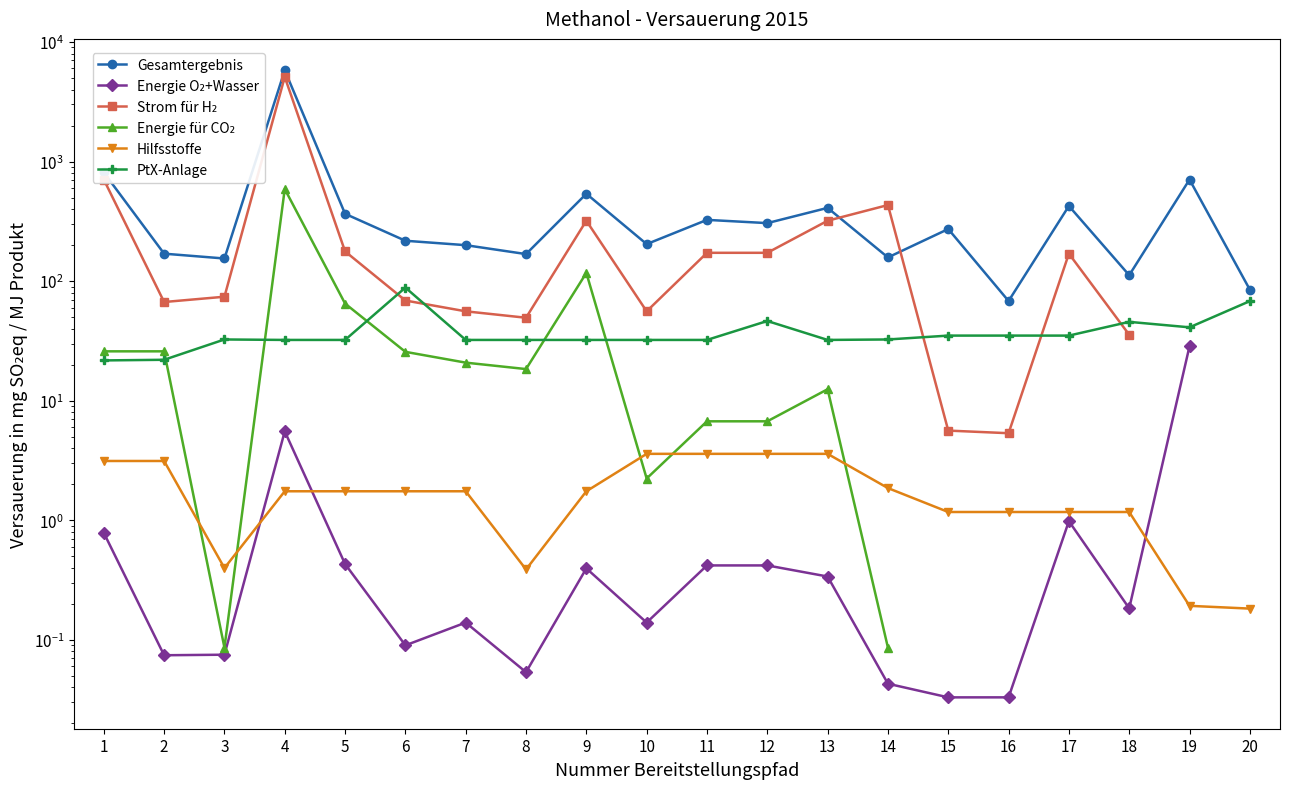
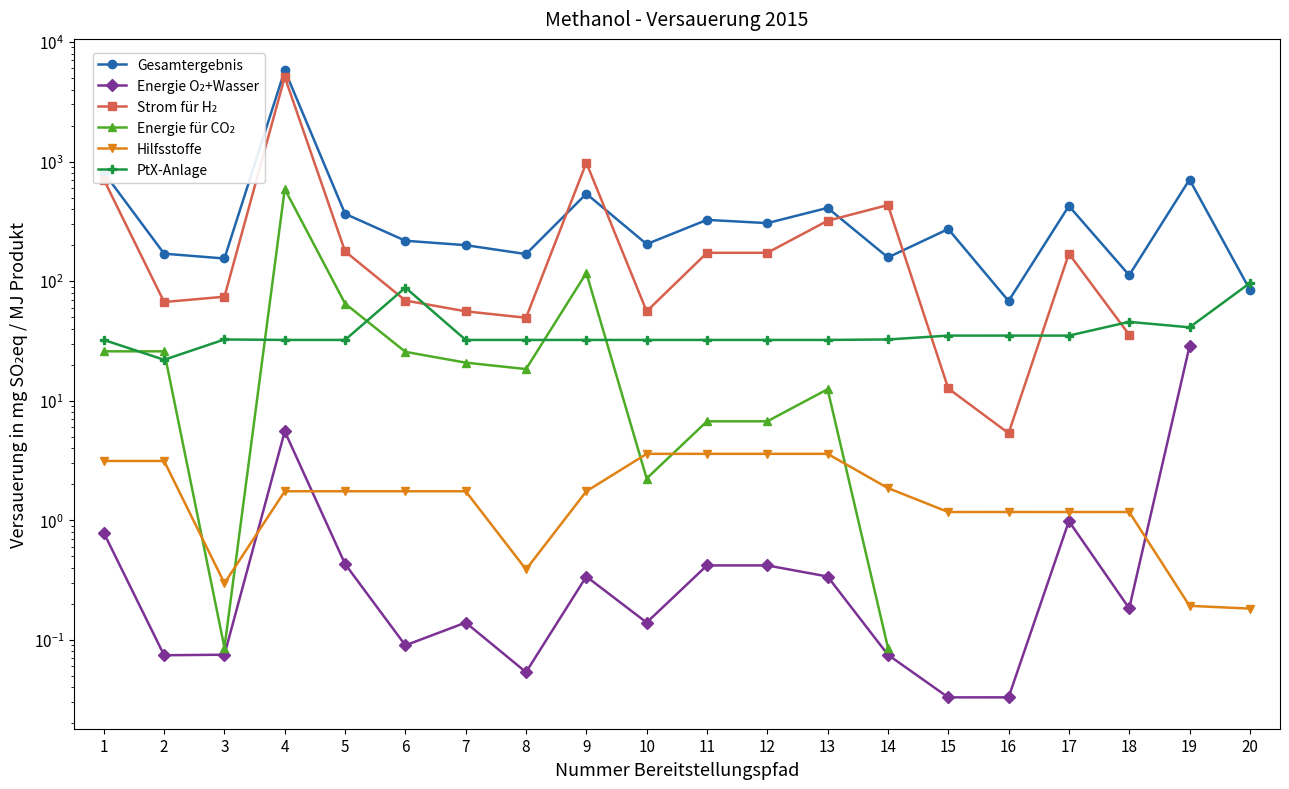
PtX-Anlage, 1: 22 -> 32
Hilfsstoffe, 3: 0.40 -> 0.30
Energie O₂+Wasser, 9: 0.40 -> 0.34
Strom für H₂, 9: 320 -> 1000
PtX-Anlage, 12: 46 -> 32
Energie O₂+Wasser, 14: 0.043 -> 0.07
Strom für H₂, 15: 6 -> 13
PtX-Anlage, 20: 70 -> 100
